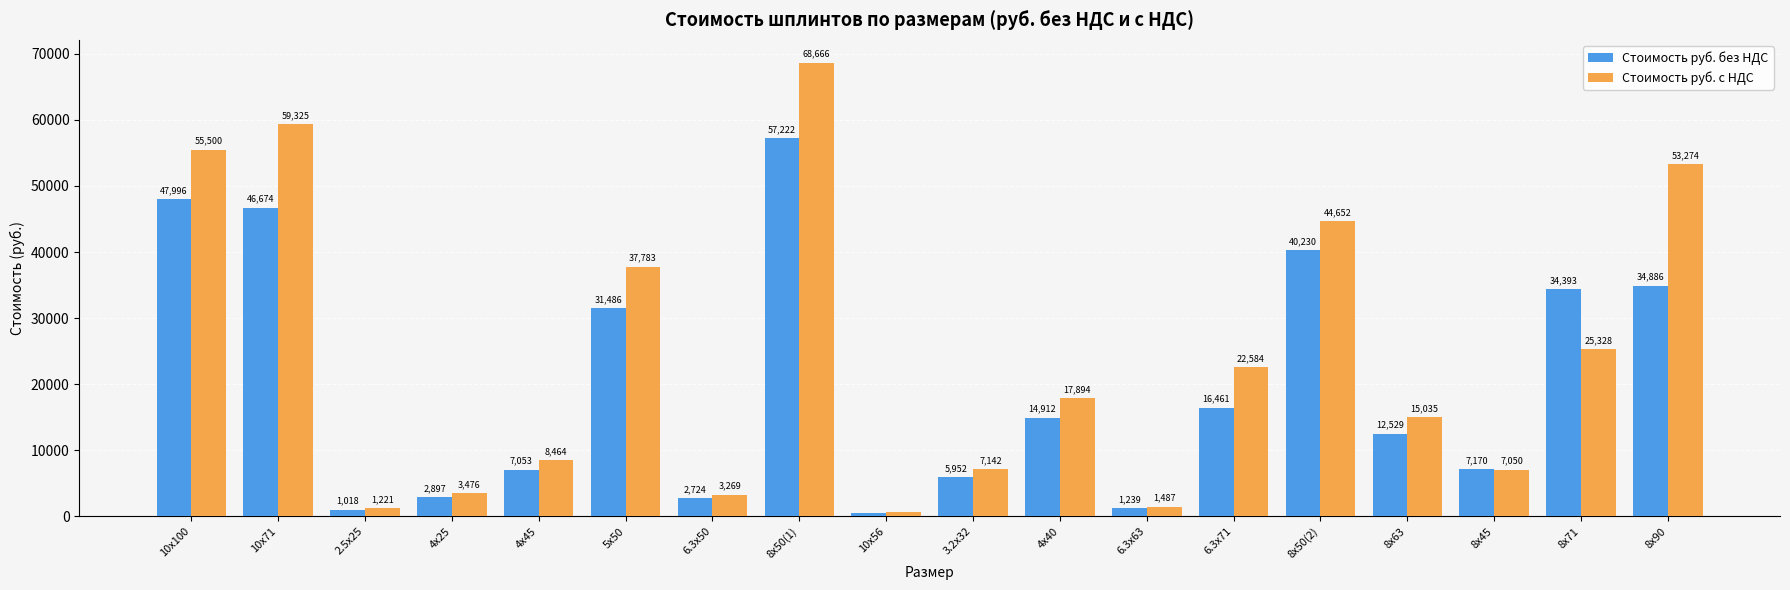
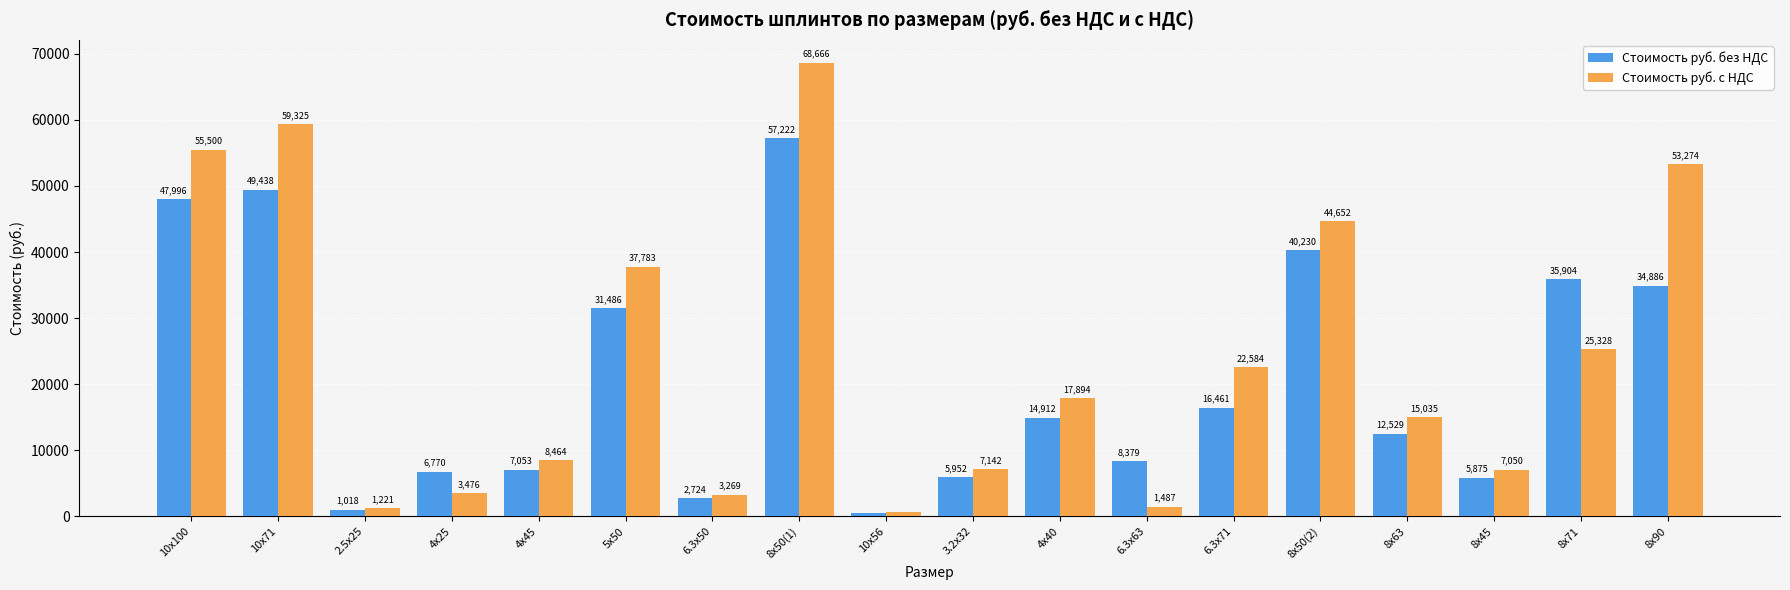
Стоимость руб. без НДС, 10х71: 46,674 -> 49,438
Стоимость руб. без НДС, 4х25: 2,897 -> 6,770
Стоимость руб. без НДС, 6.3х63: 1,239 -> 8,379
Стоимость руб. без НДС, 8х45: 7,170 -> 5,875
Стоимость руб. без НДС, 8х71: 34,393 -> 35,904
